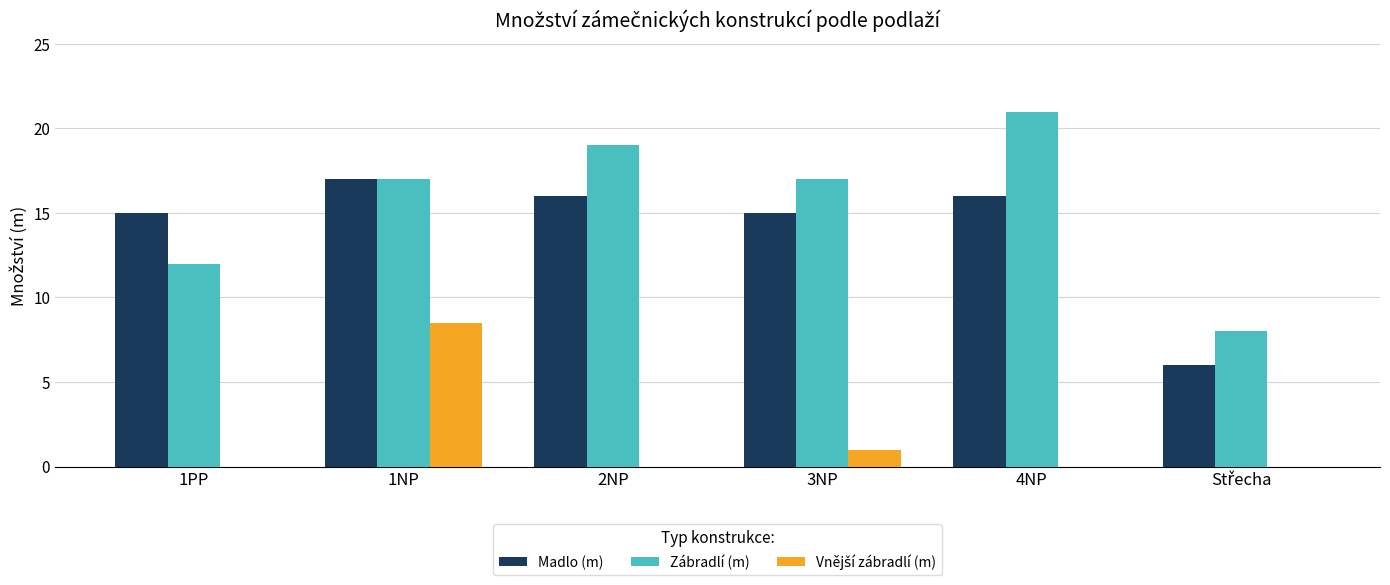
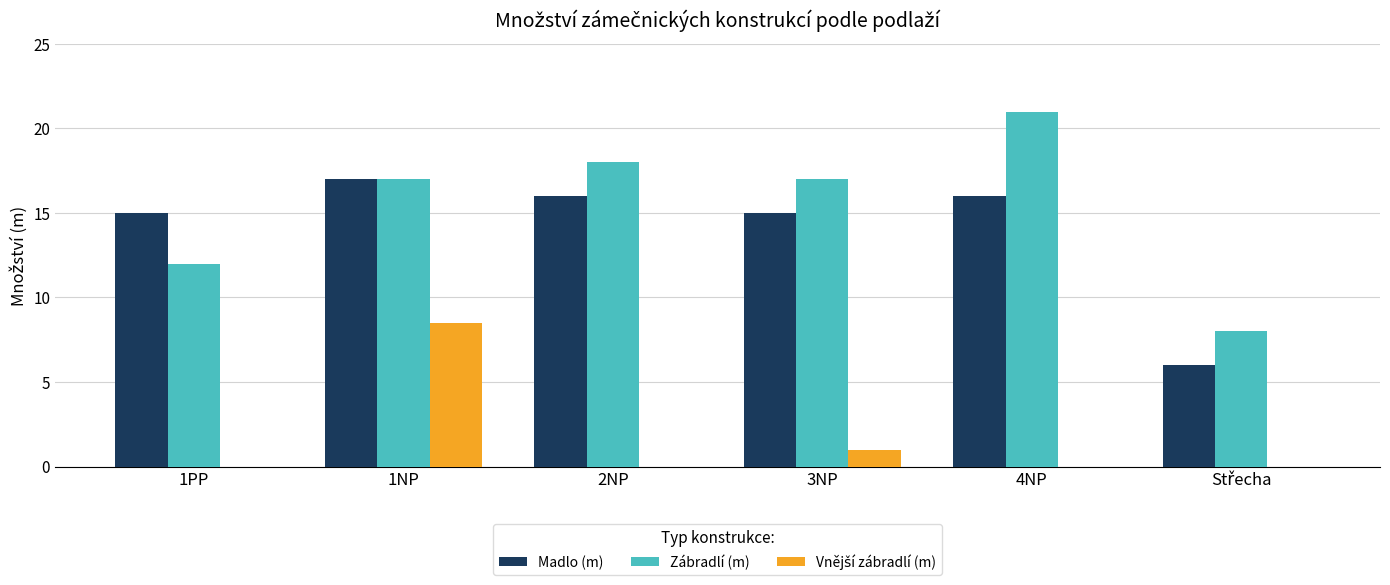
Zábradlí (m), 2NP: 19 -> 18
